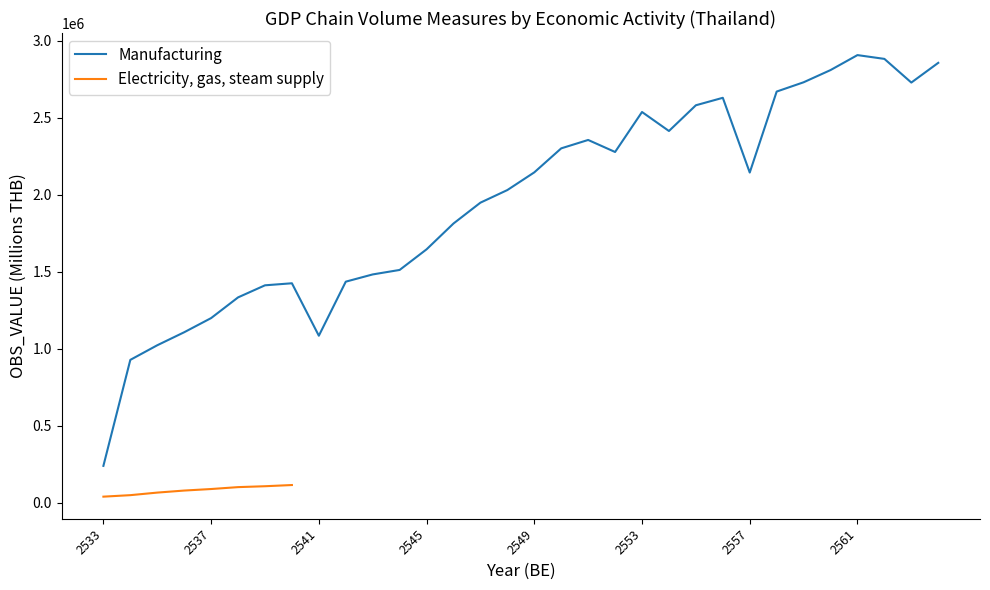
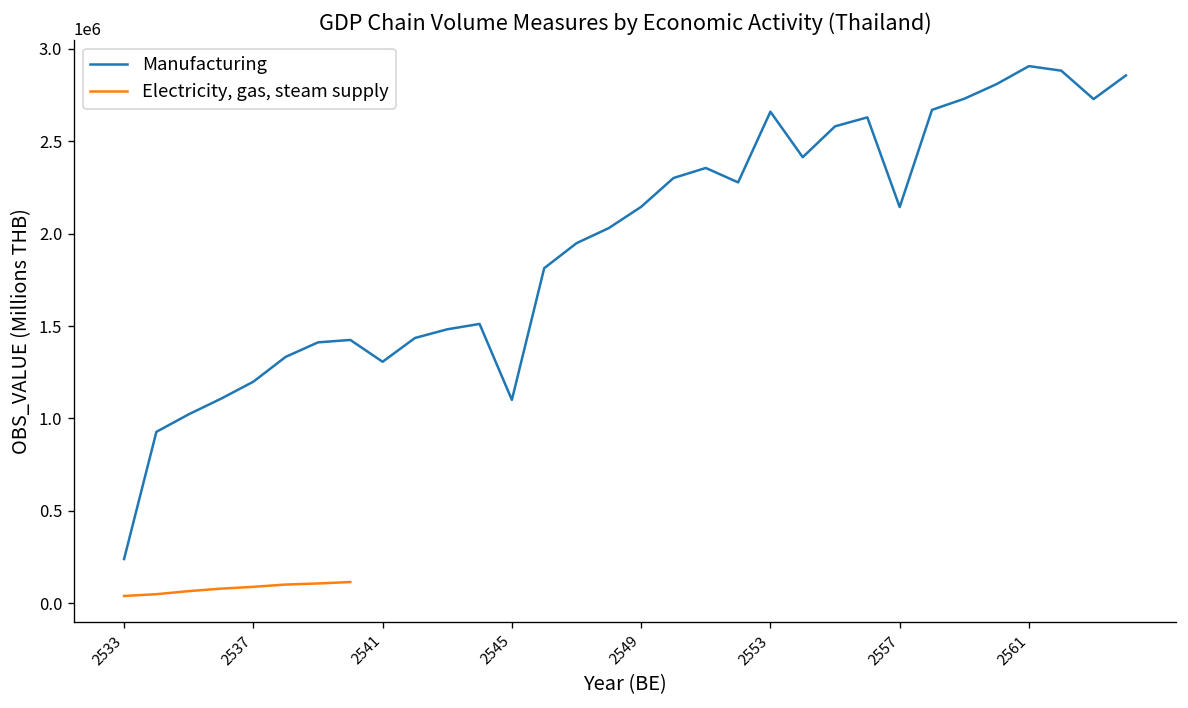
Manufacturing, 2541: 1080000 -> 1310000
Manufacturing, 2545: 1650000 -> 1100000
Manufacturing, 2553: 2540000 -> 2660000
